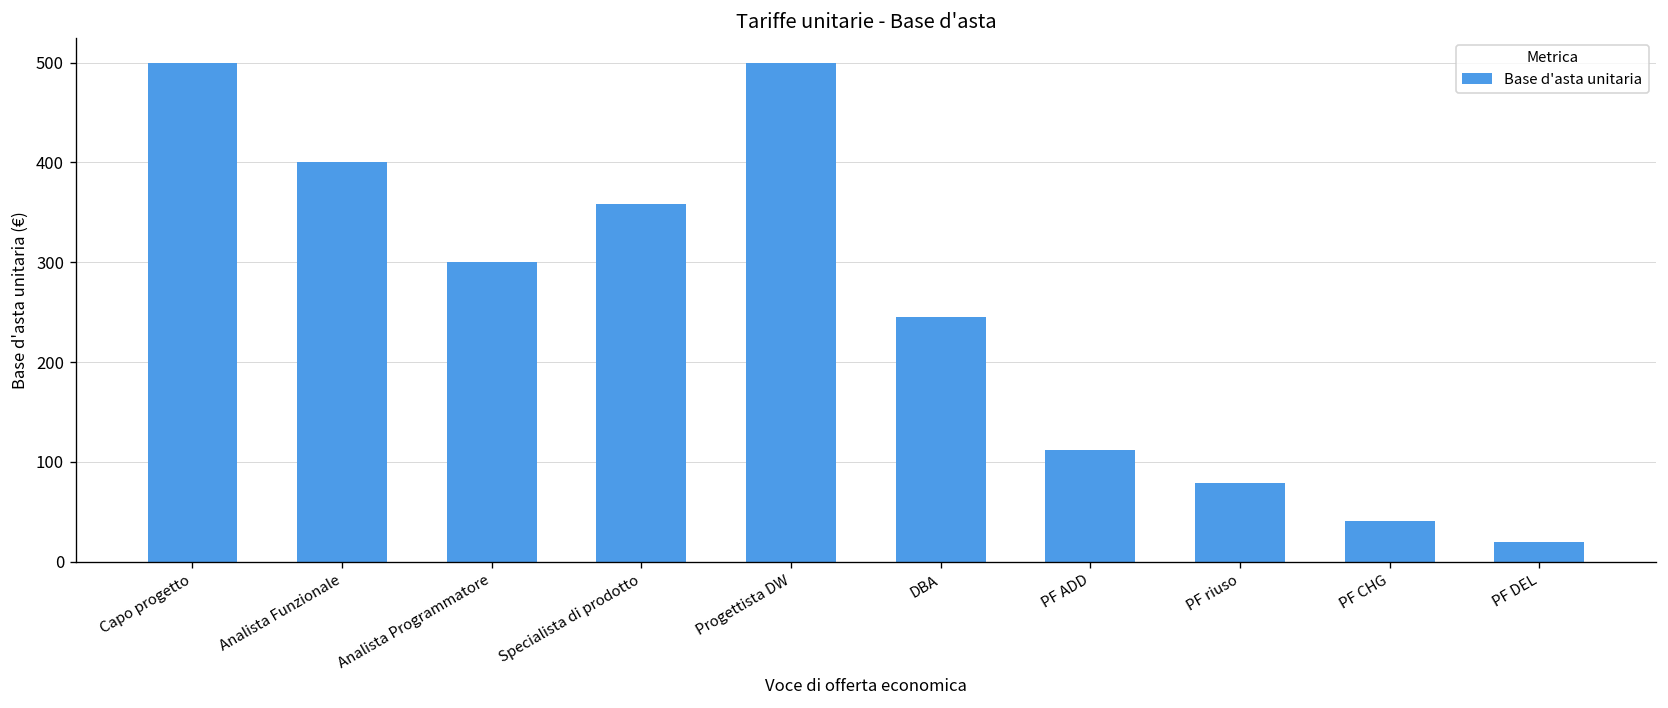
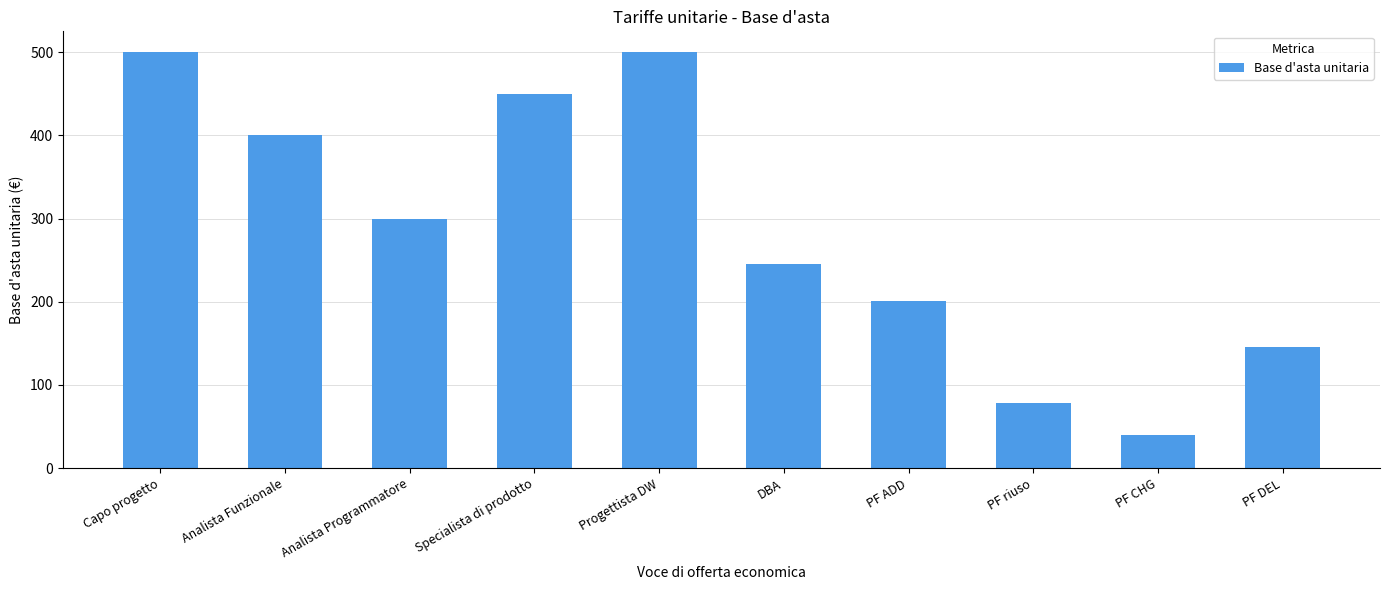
Specialista di prodotto: 360 -> 450
PF ADD: 110 -> 200
PF DEL: 20 -> 150
